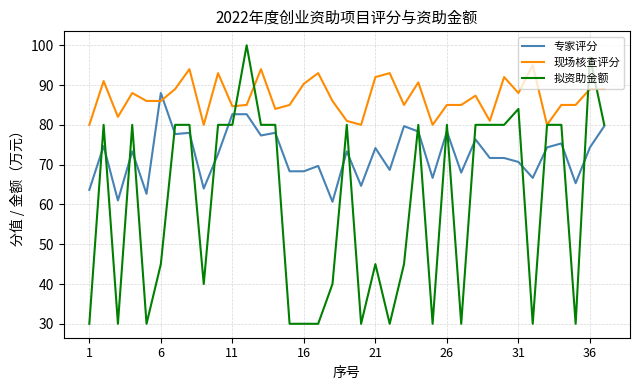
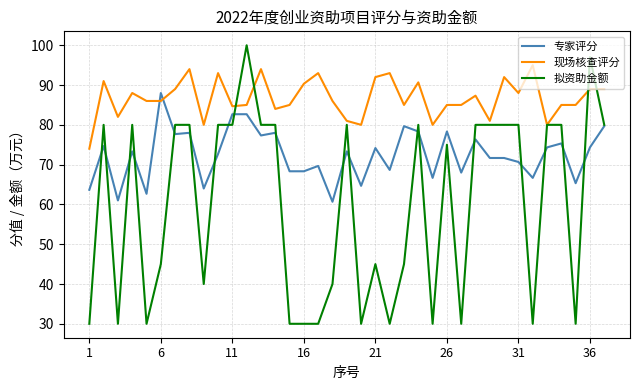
现场核查评分, 1: 80 -> 74
拟资助金额, 26: 80 -> 75
拟资助金额, 31: 84 -> 80
